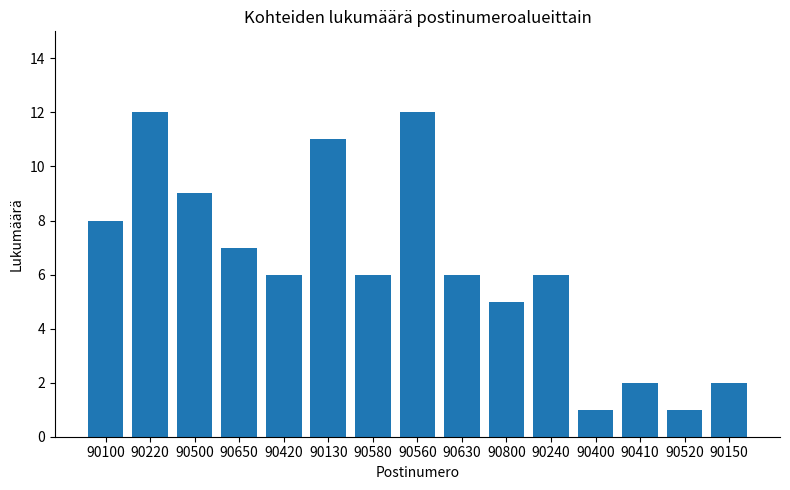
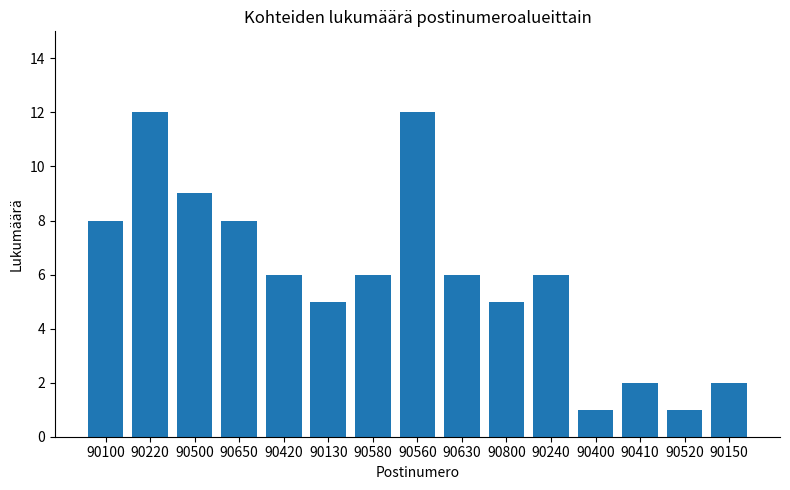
90650: 7 -> 8
90130: 11 -> 5
